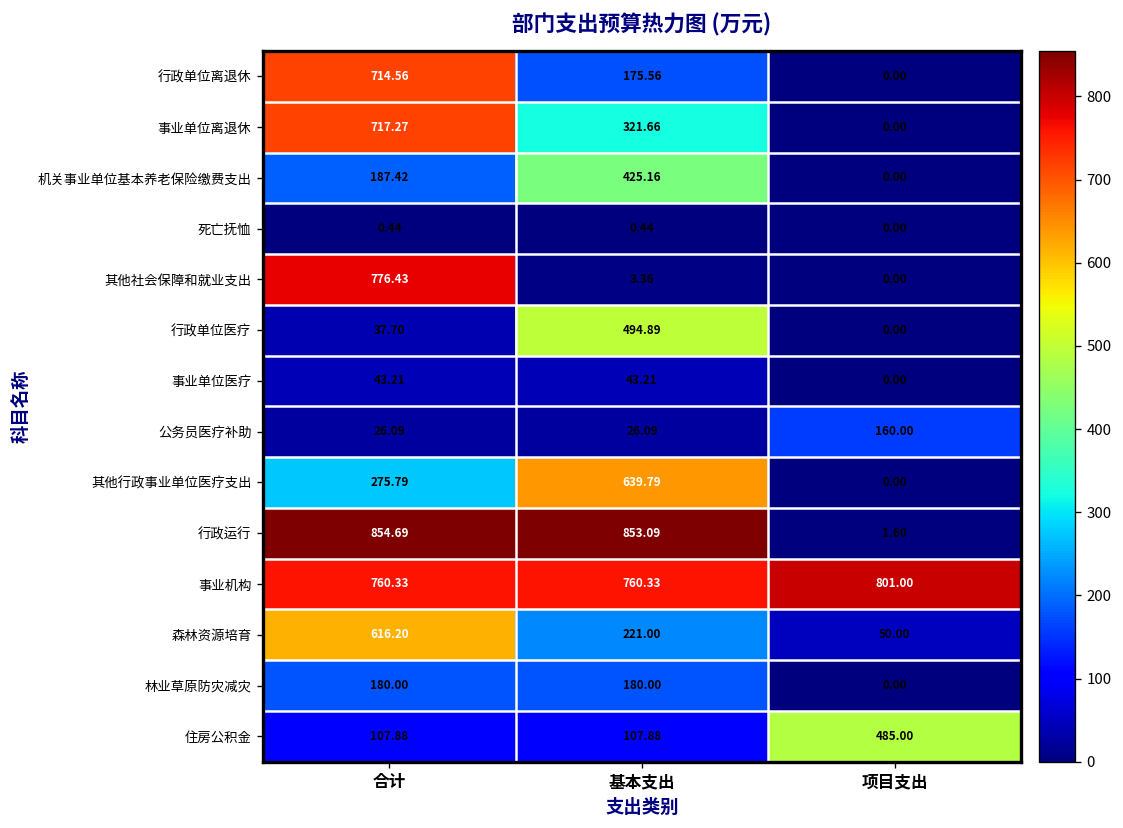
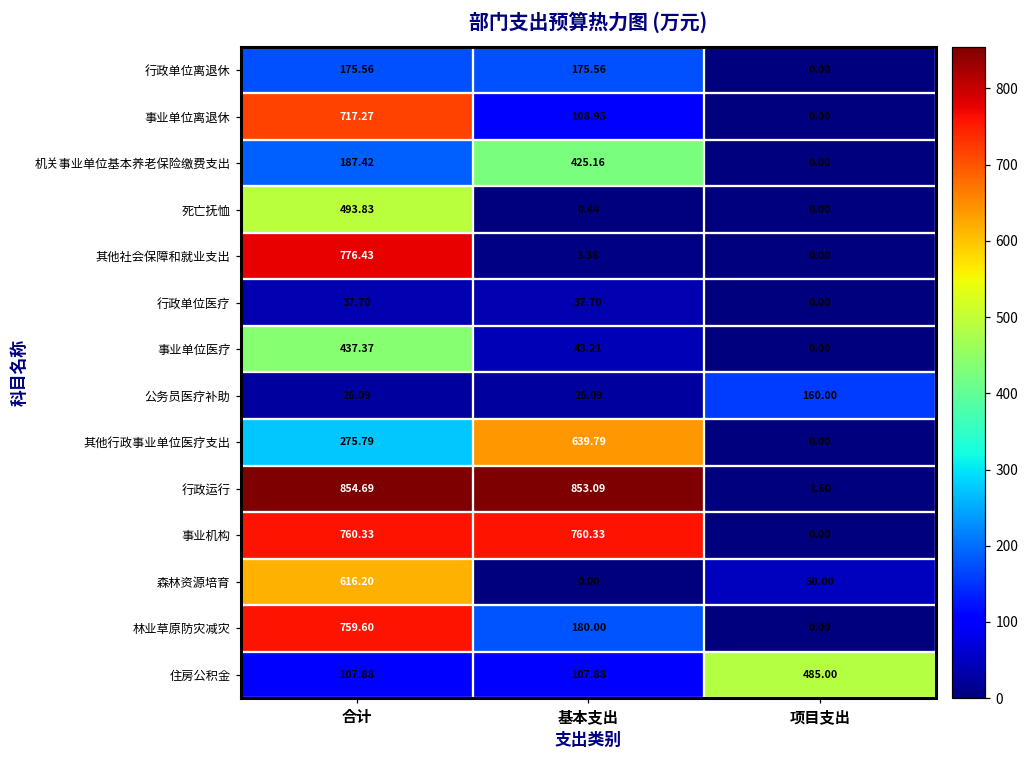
行政单位离退休, 合计: 714.56 -> 175.56
事业单位离退休, 基本支出: 321.66 -> 108.95
死亡抚恤, 合计: 0.44 -> 493.83
行政单位医疗, 基本支出: 494.89 -> 37.70
事业单位医疗, 合计: 43.21 -> 437.37
事业机构, 项目支出: 801.00 -> 0.00
森林资源培育, 基本支出: 221.00 -> 0.00
林业草原防灾减灾, 合计: 180.00 -> 759.60
